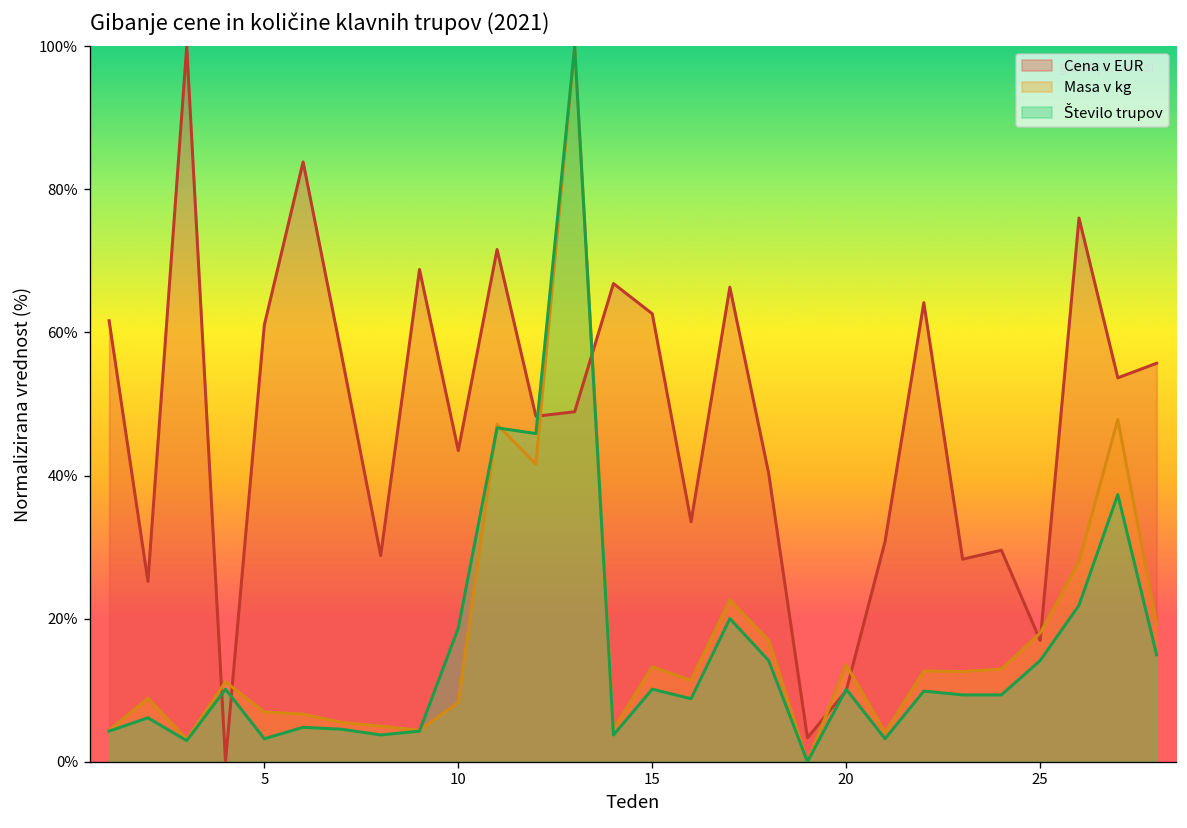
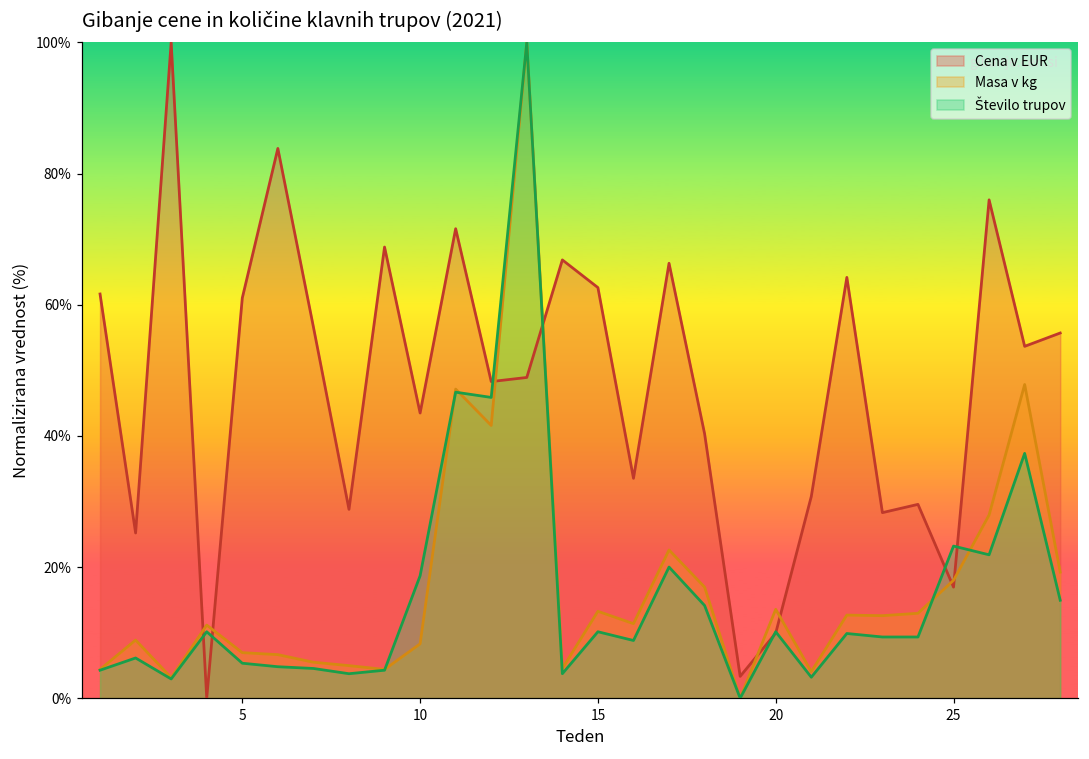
Število trupov, 5: 3% -> 5%
Število trupov, 25: 14% -> 23%
